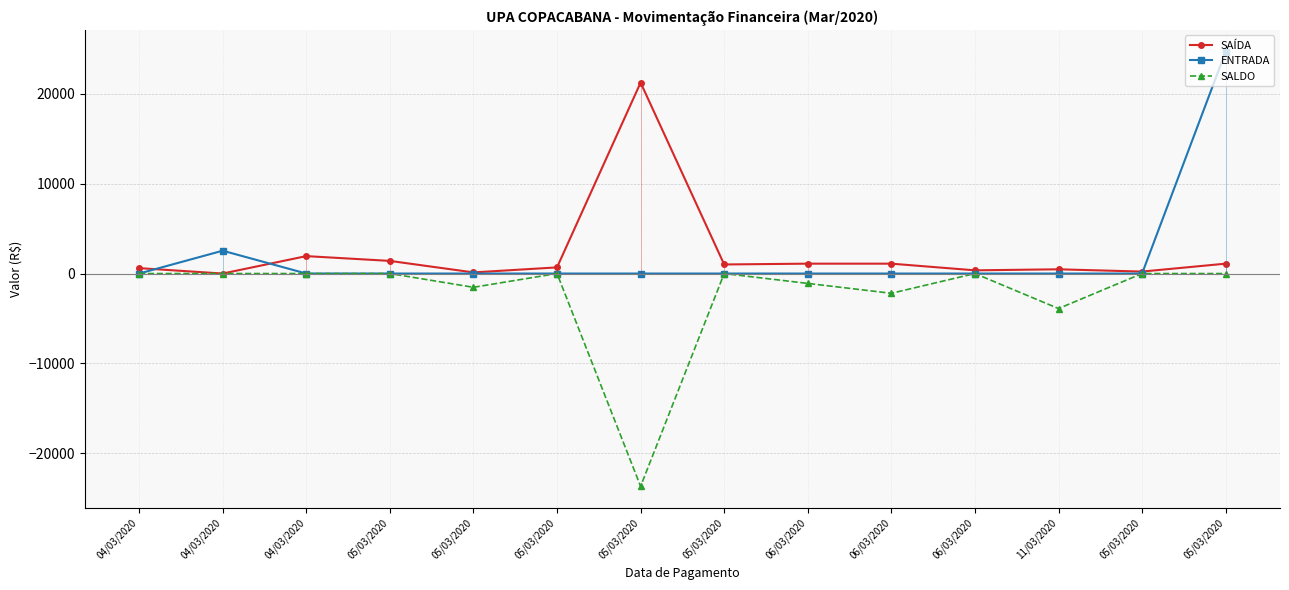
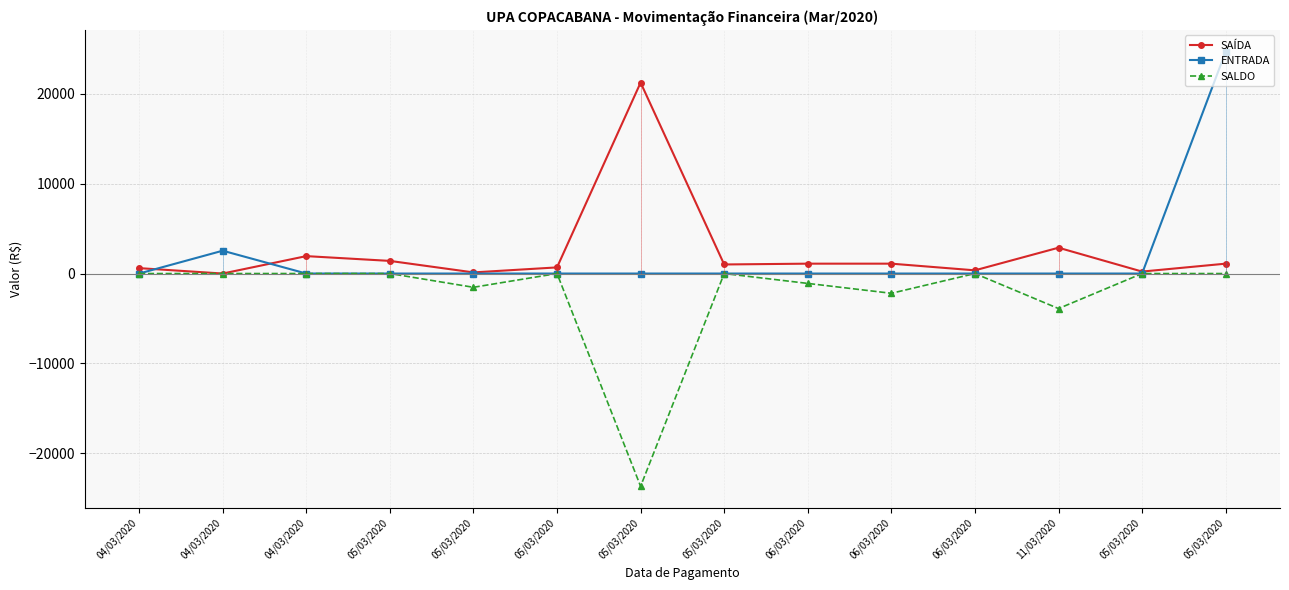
SAÍDA, 11/03/2020: 0 -> 3000
